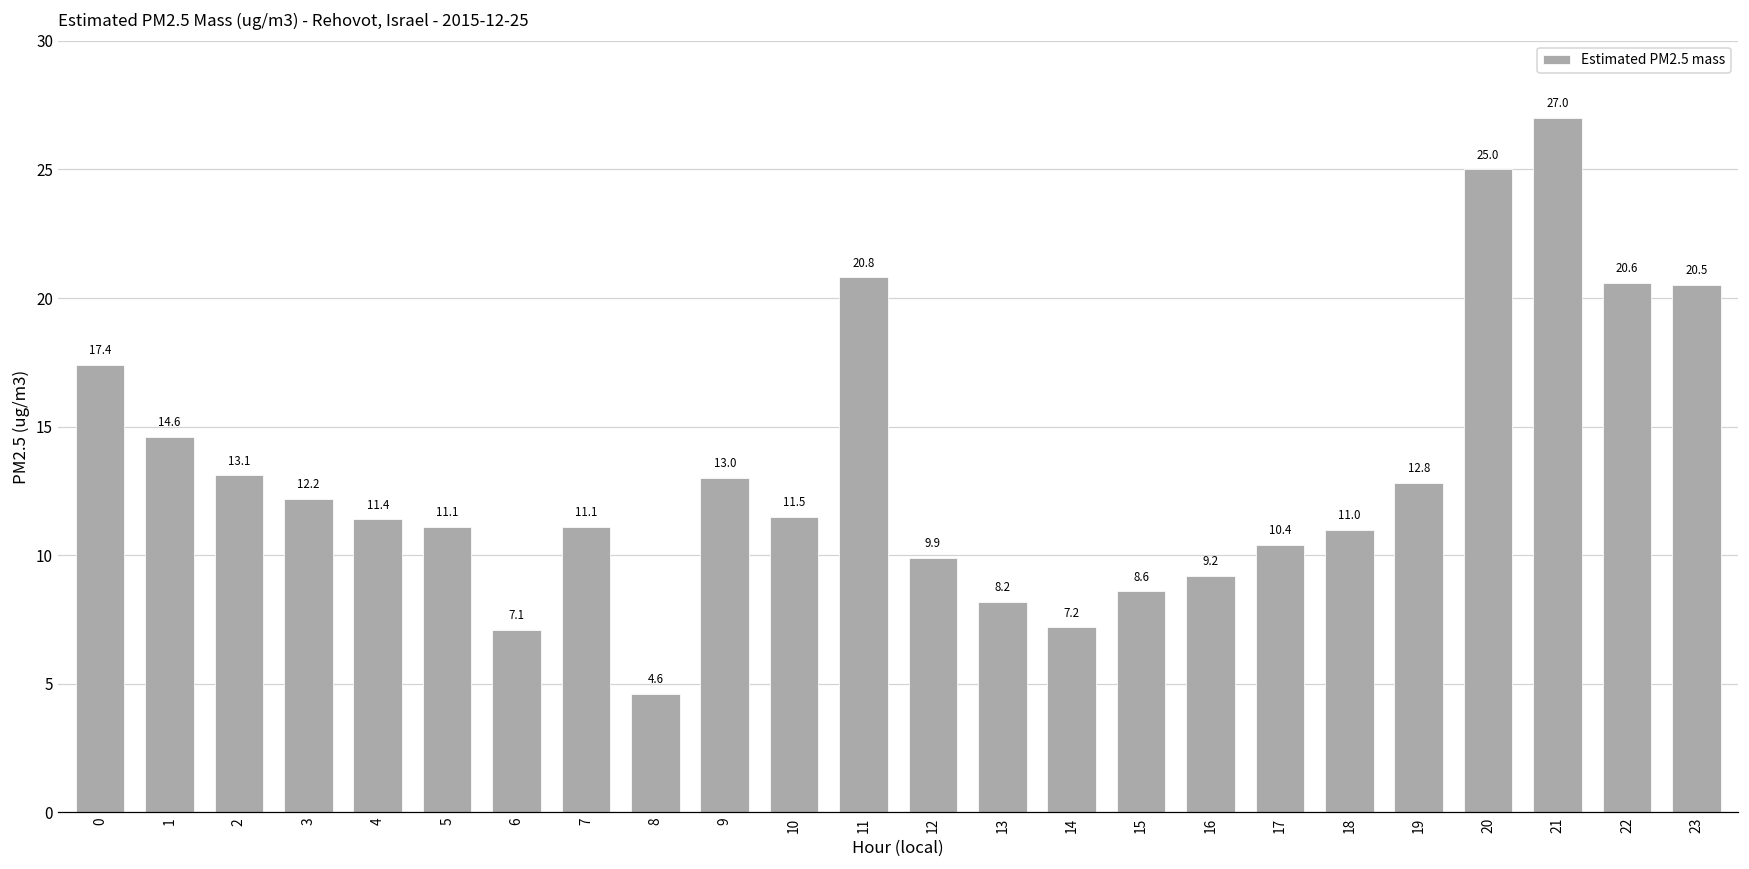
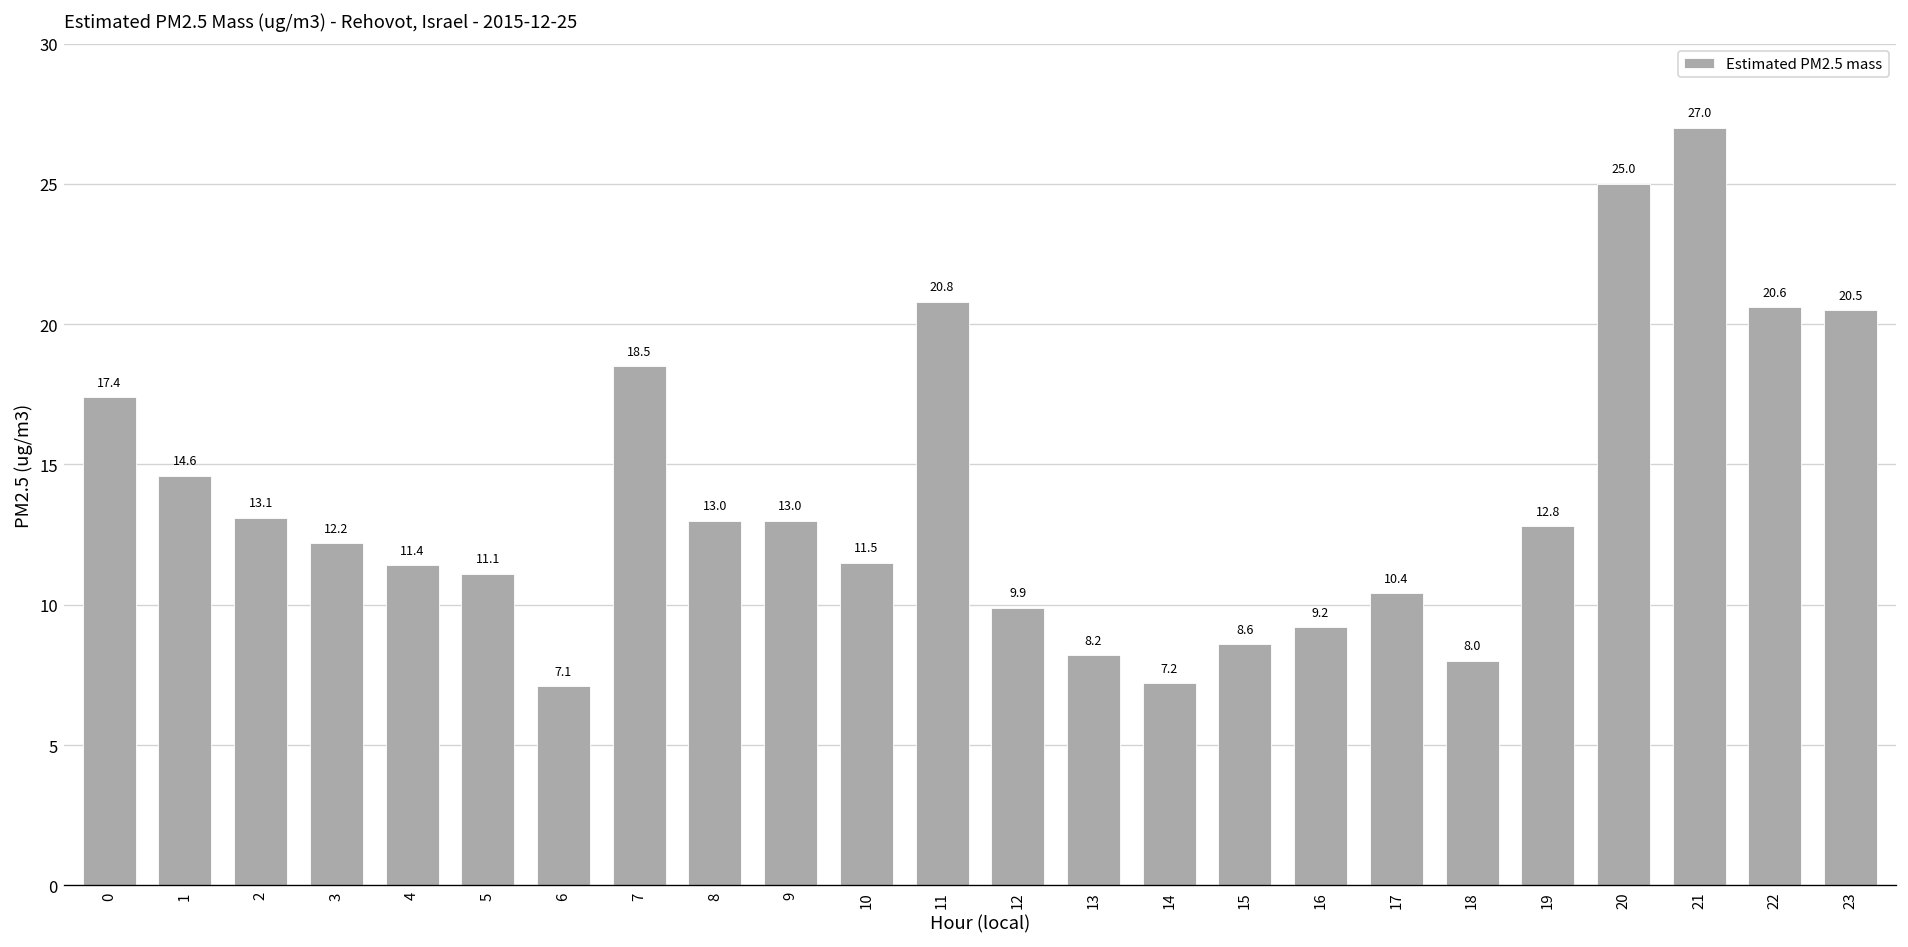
7: 11.1 -> 18.5
8: 4.6 -> 13.0
18: 11.0 -> 8.0
